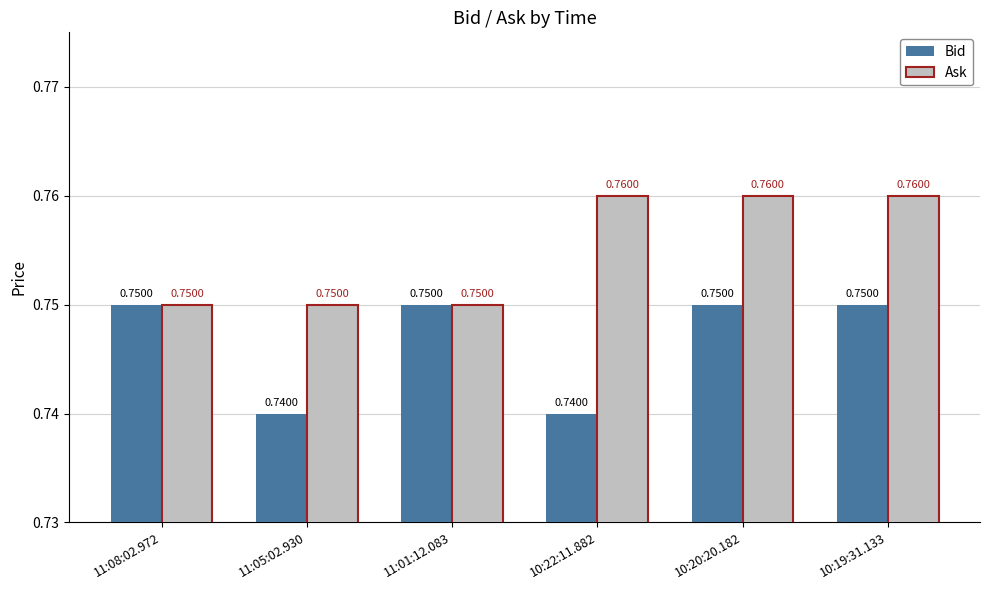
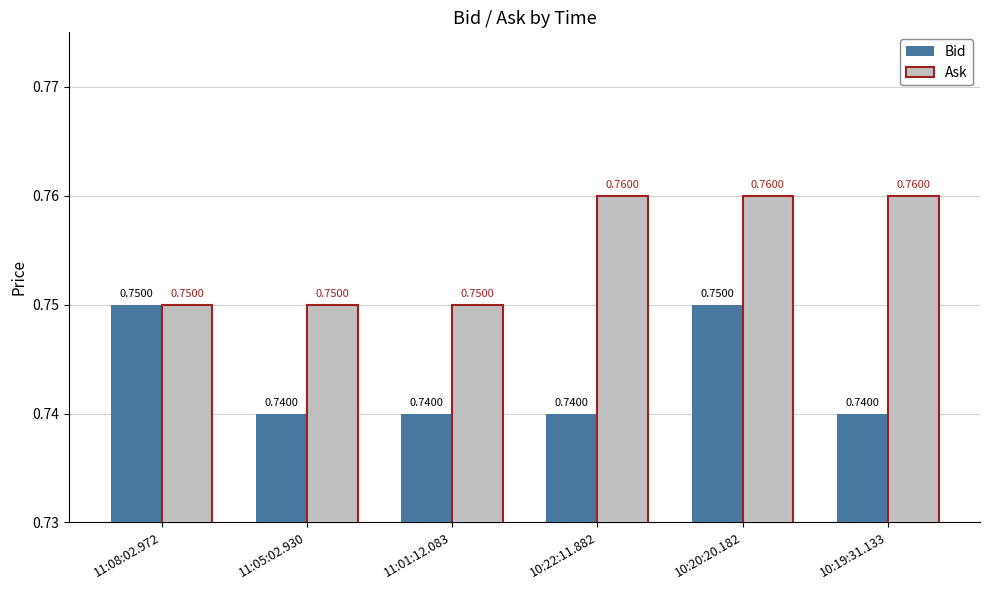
Bid, 11:01:12.083: 0.7500 -> 0.7400
Bid, 10:19:31.133: 0.7500 -> 0.7400
